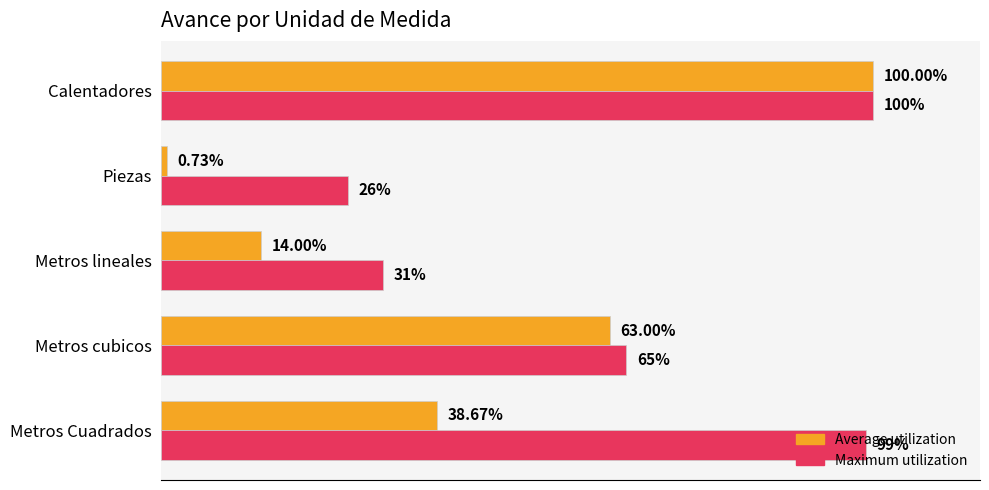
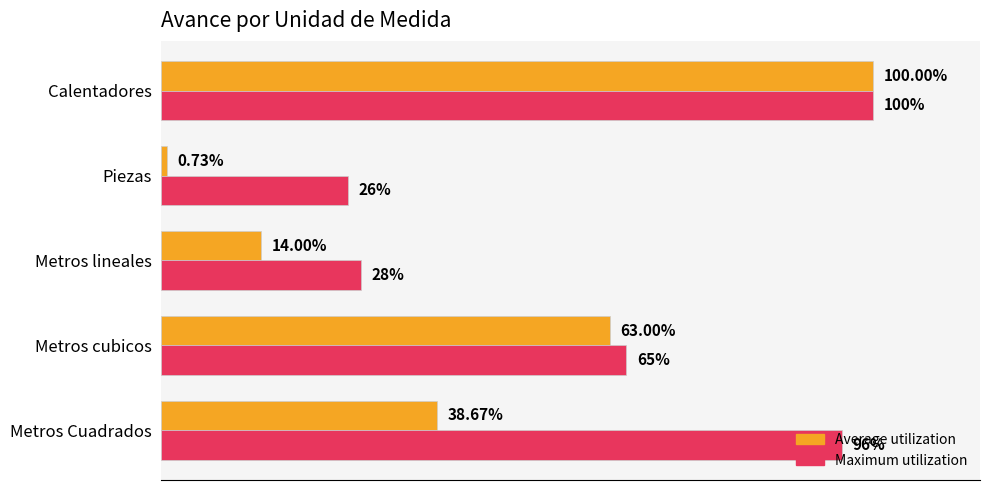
Maximum utilization, Metros lineales: 31% -> 28%
Maximum utilization, Metros Cuadrados: 99% -> 96%
